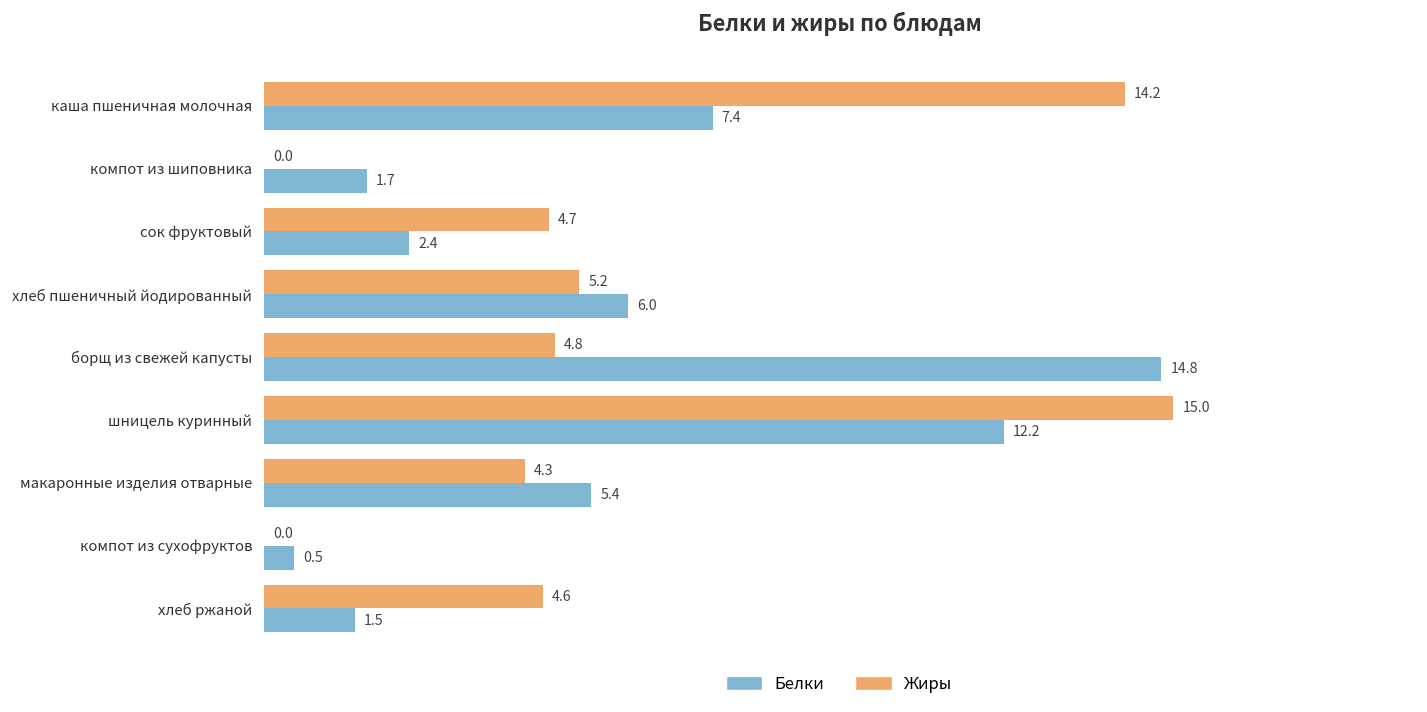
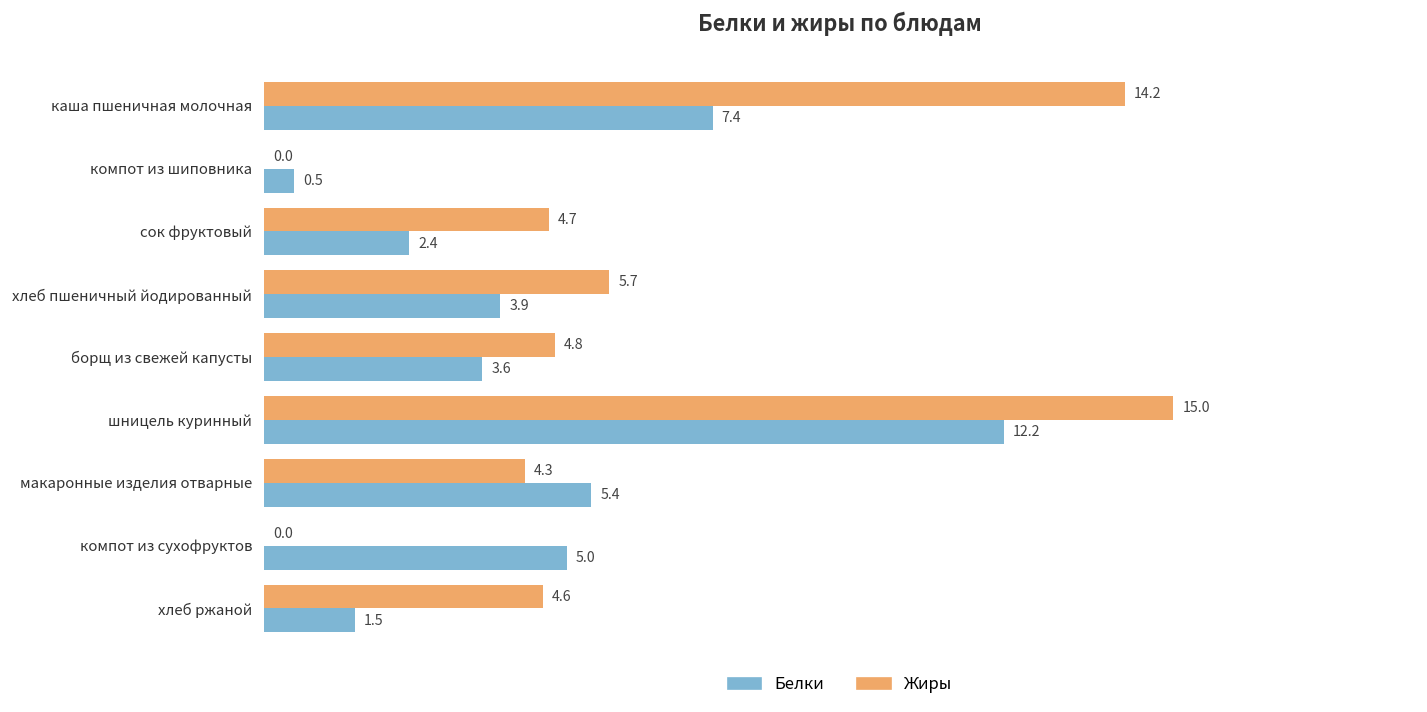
Белки, компот из шиповника: 1.7 -> 0.5
Жиры, хлеб пшеничный йодированный: 5.2 -> 5.7
Белки, хлеб пшеничный йодированный: 6.0 -> 3.9
Белки, борщ из свежей капусты: 14.8 -> 3.6
Белки, компот из сухофруктов: 0.5 -> 5.0
